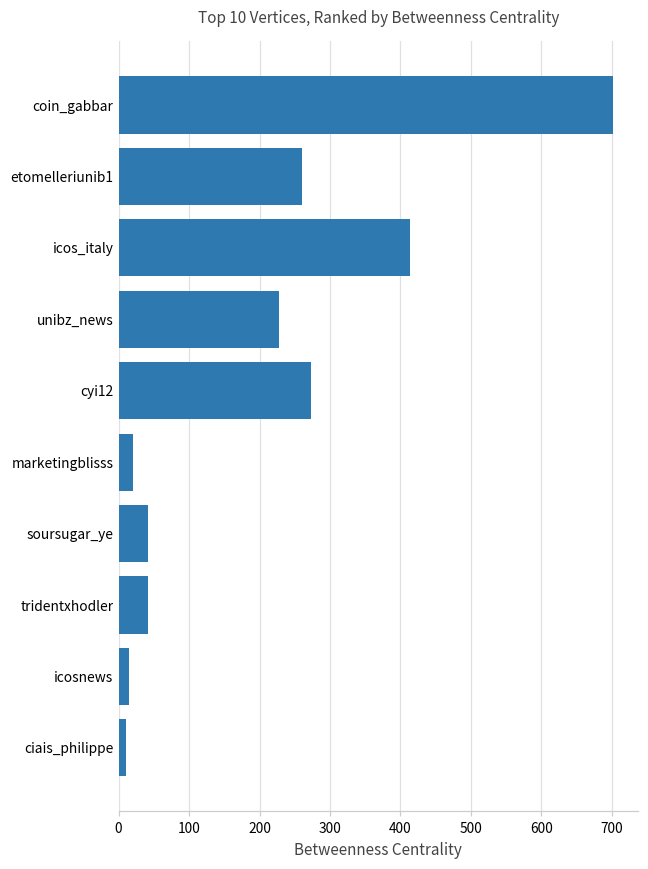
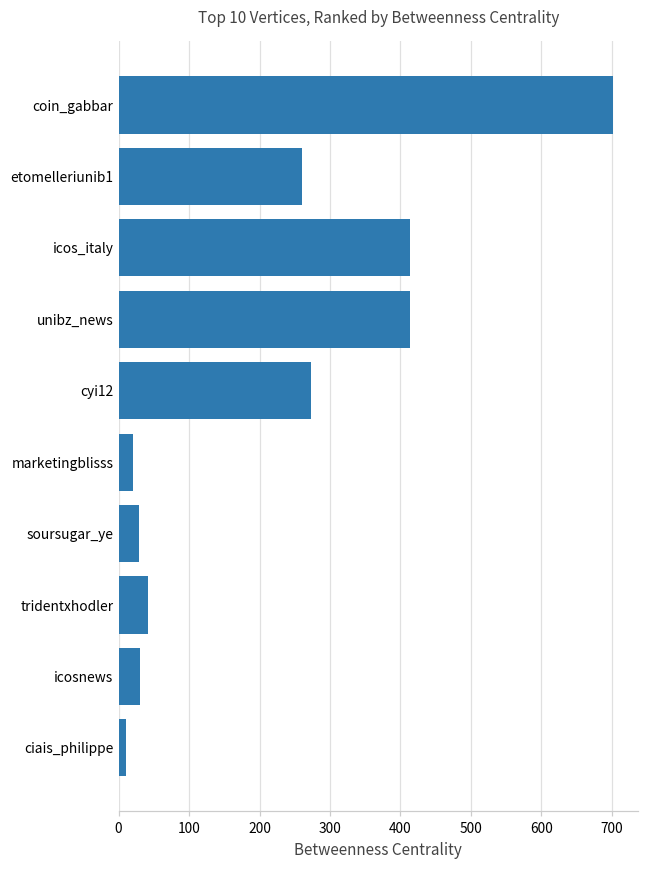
unibz_news: 230 -> 410
soursugar_ye: 40 -> 30
icosnews: 20 -> 30
